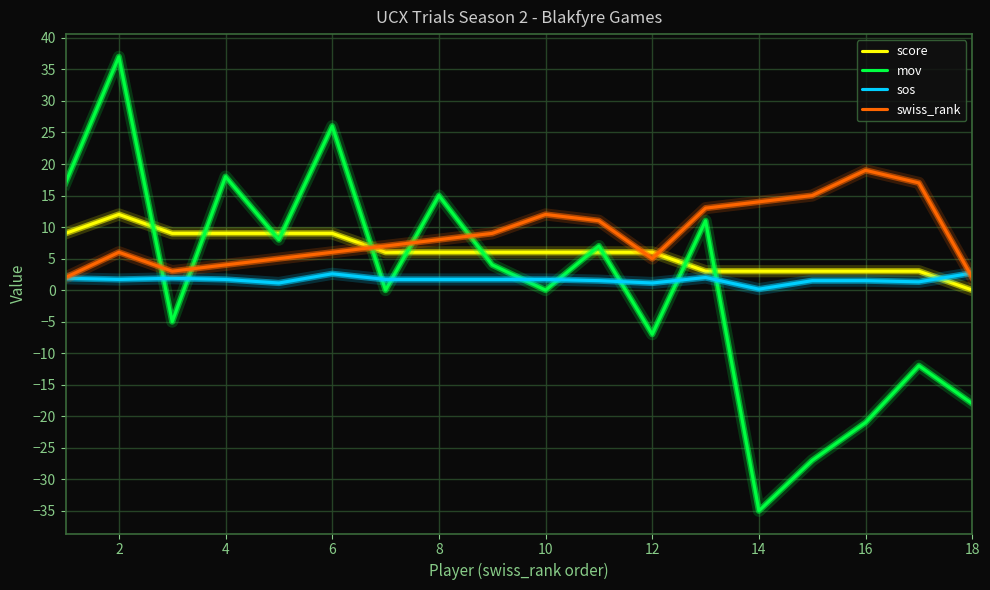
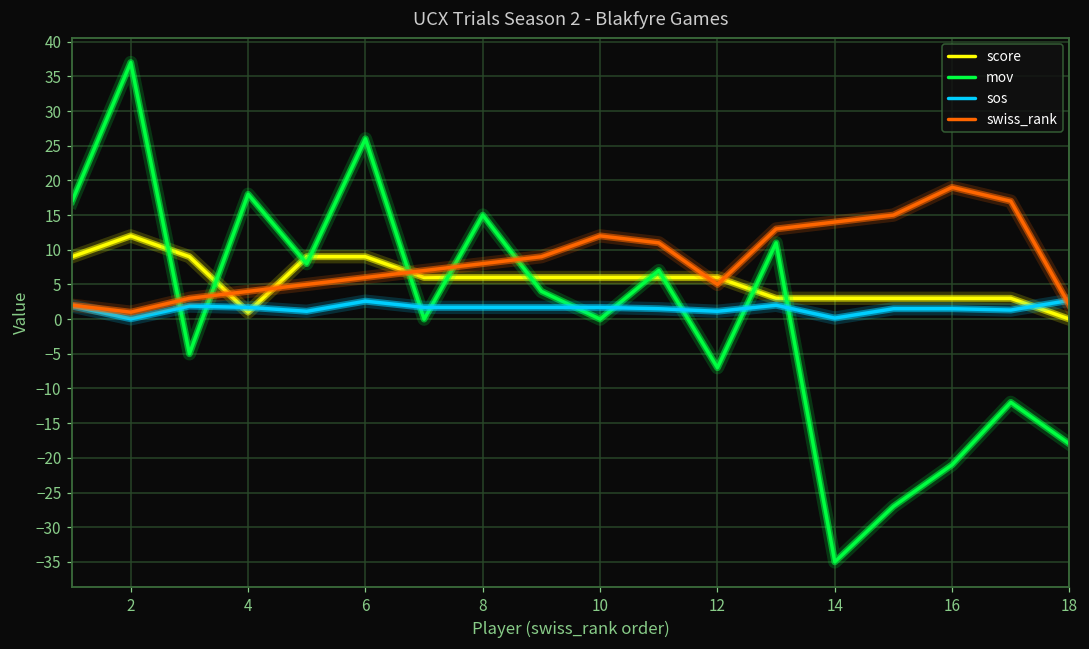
sos, 2: 2 -> 0
swiss_rank, 2: 6 -> 1
score, 4: 9 -> 1
